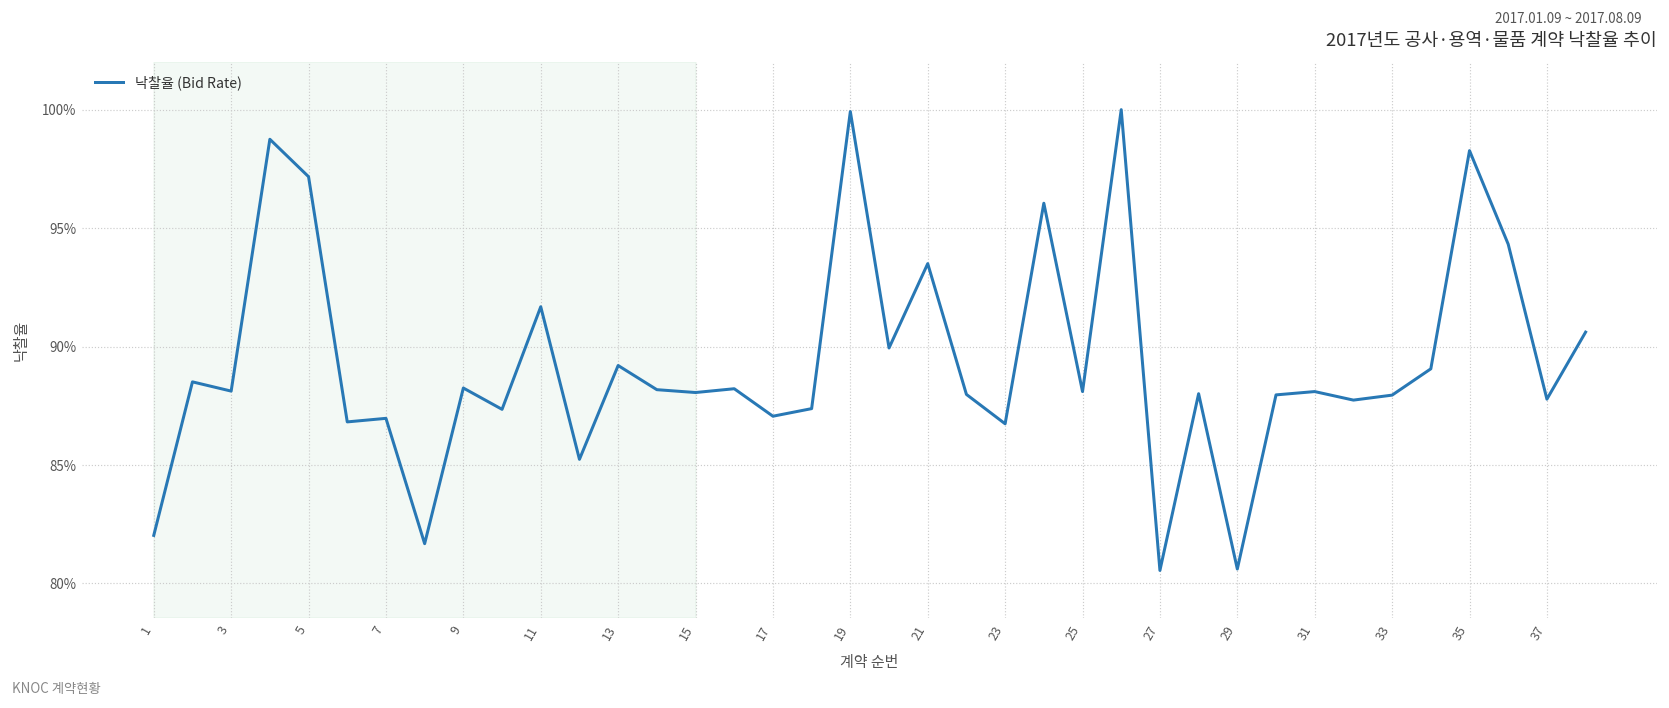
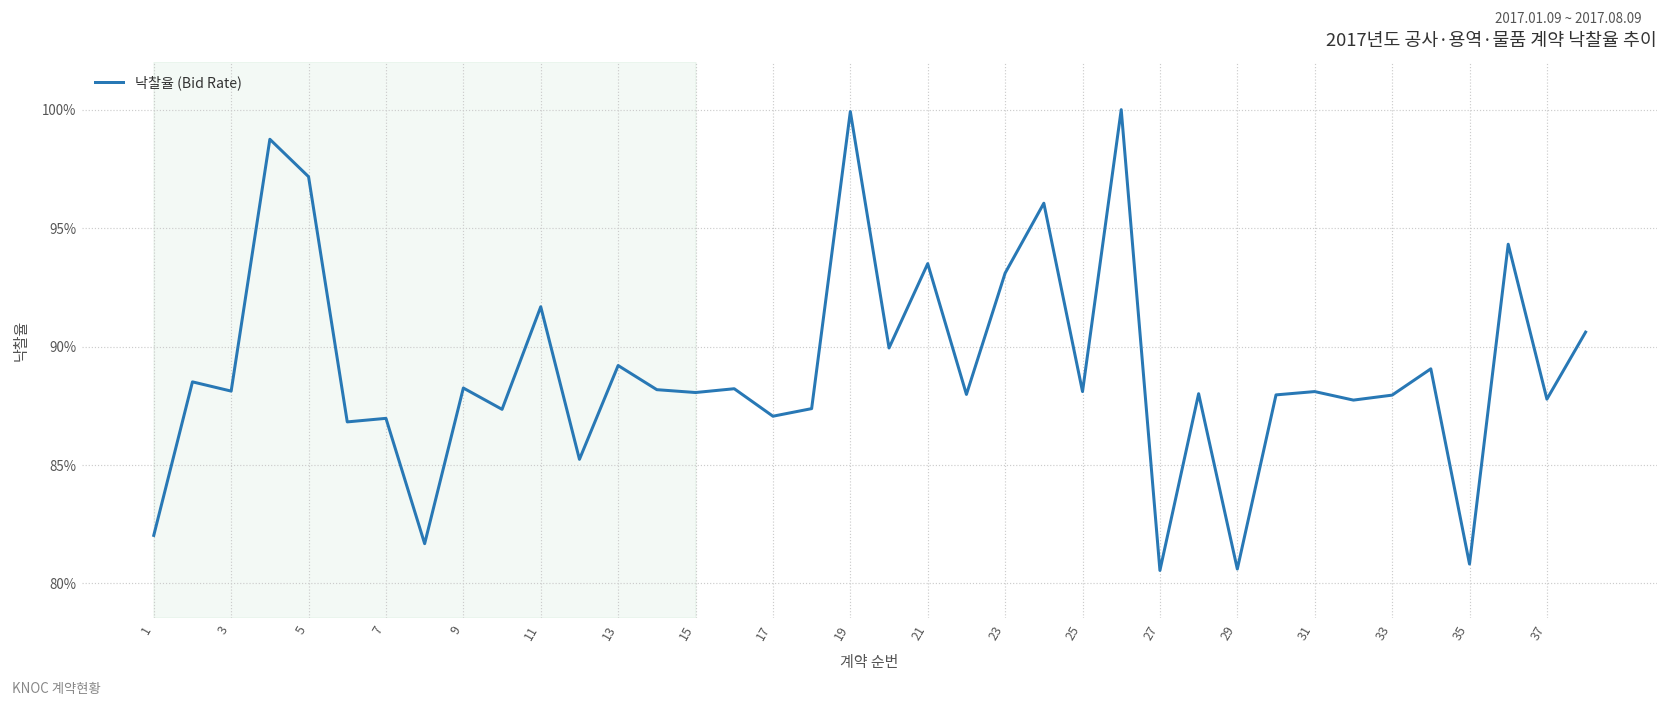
23: 86.7% -> 93.1%
35: 98.3% -> 80.8%
